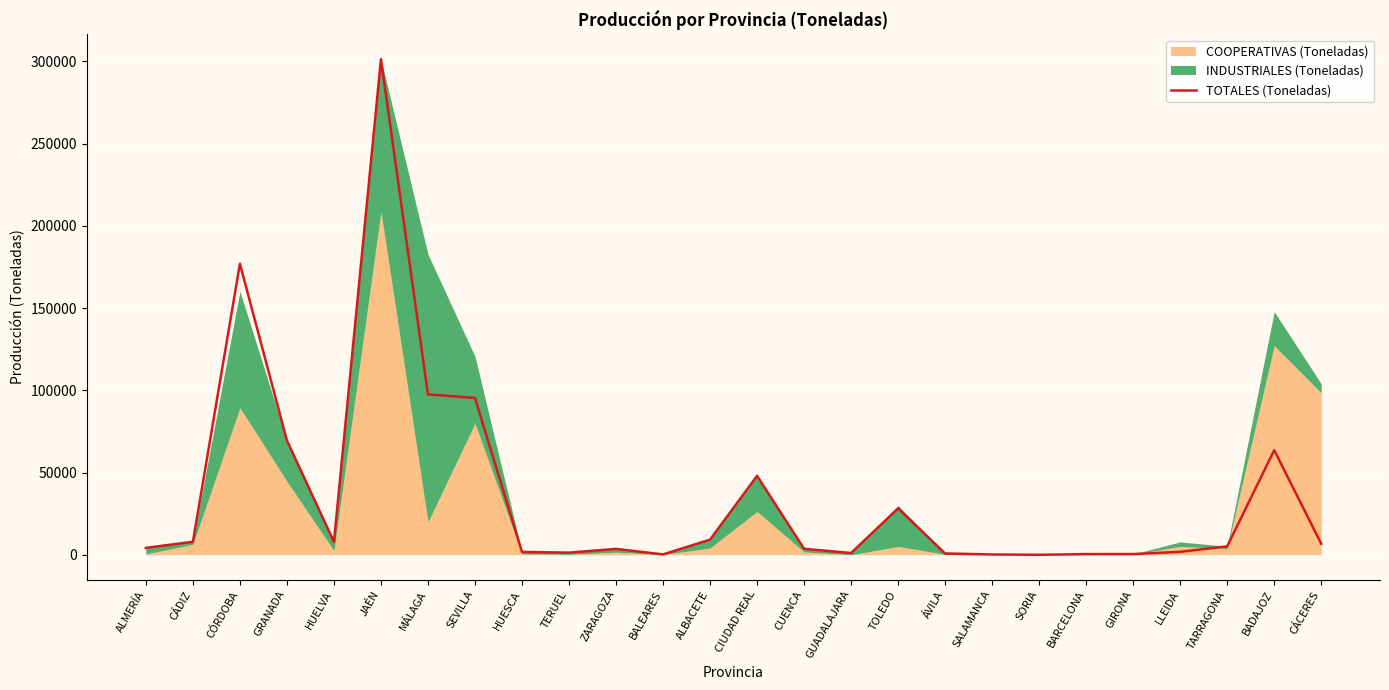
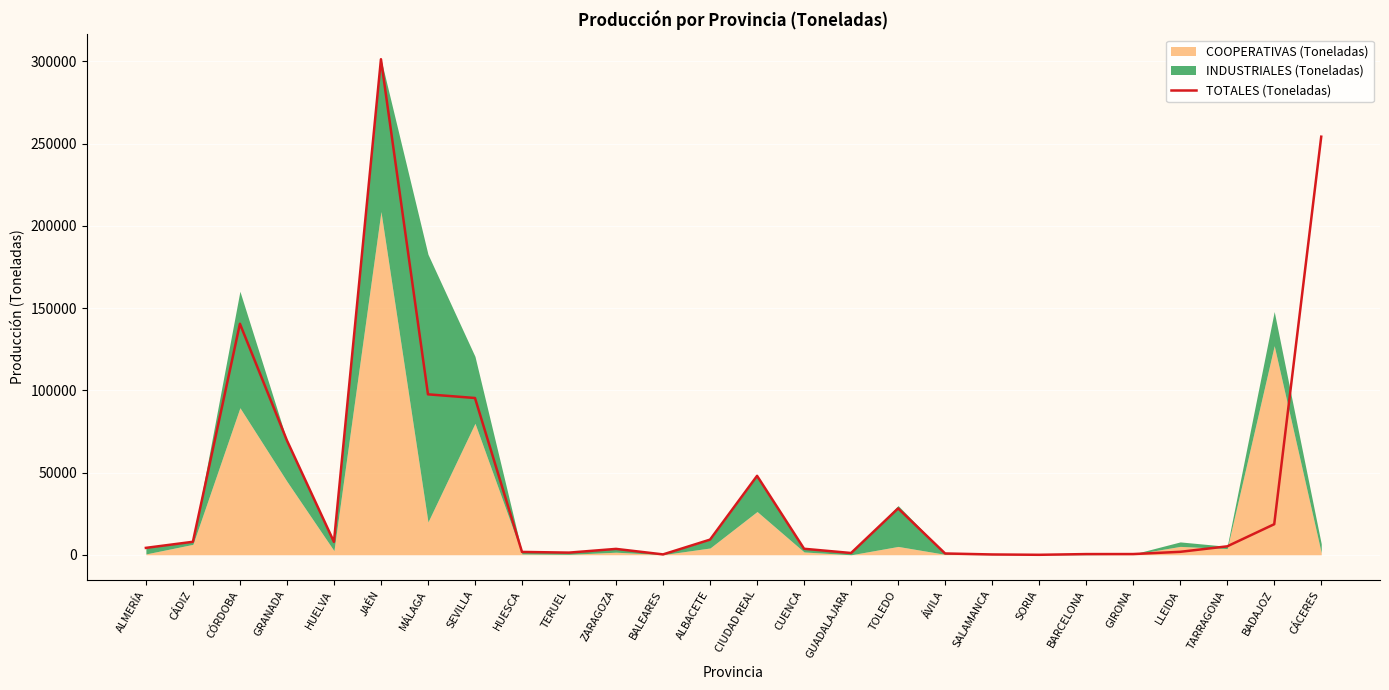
TOTALES (Toneladas), CÓRDOBA: 177000 -> 140000
TOTALES (Toneladas), BADAJOZ: 64000 -> 19000
TOTALES (Toneladas), CÁCERES: 7000 -> 254000
COOPERATIVAS (Toneladas), CÁCERES: 98000 -> 1000
